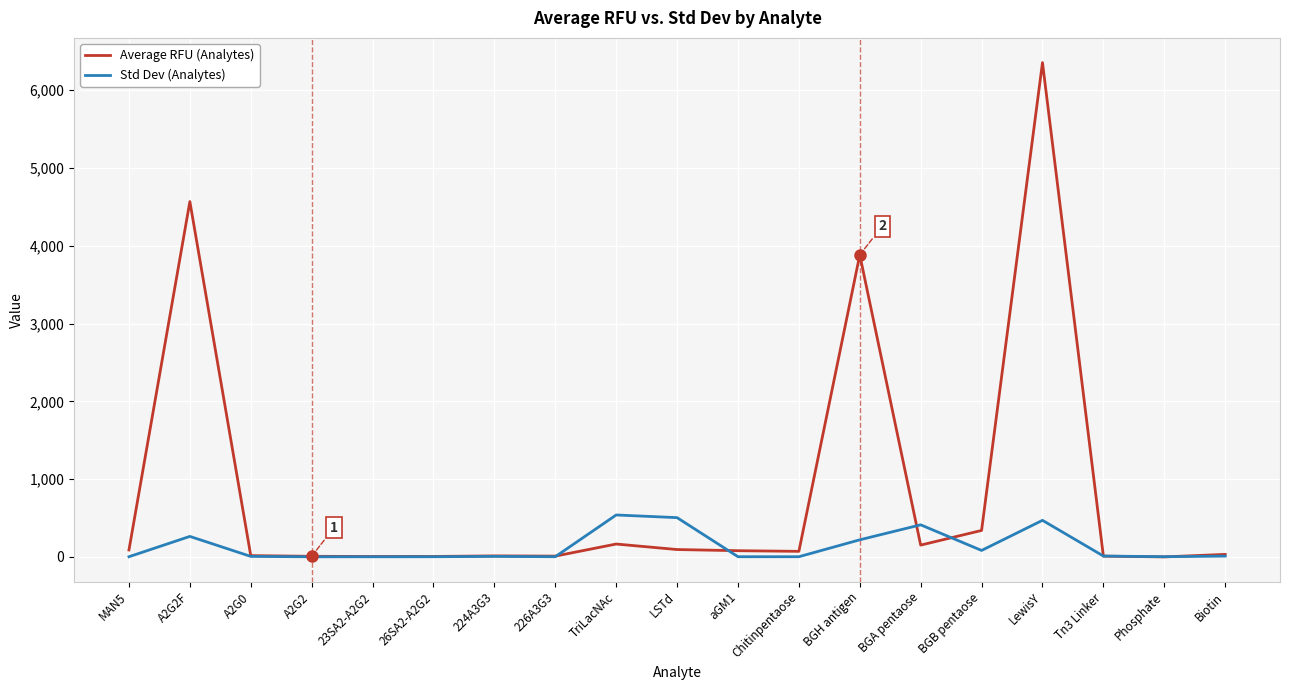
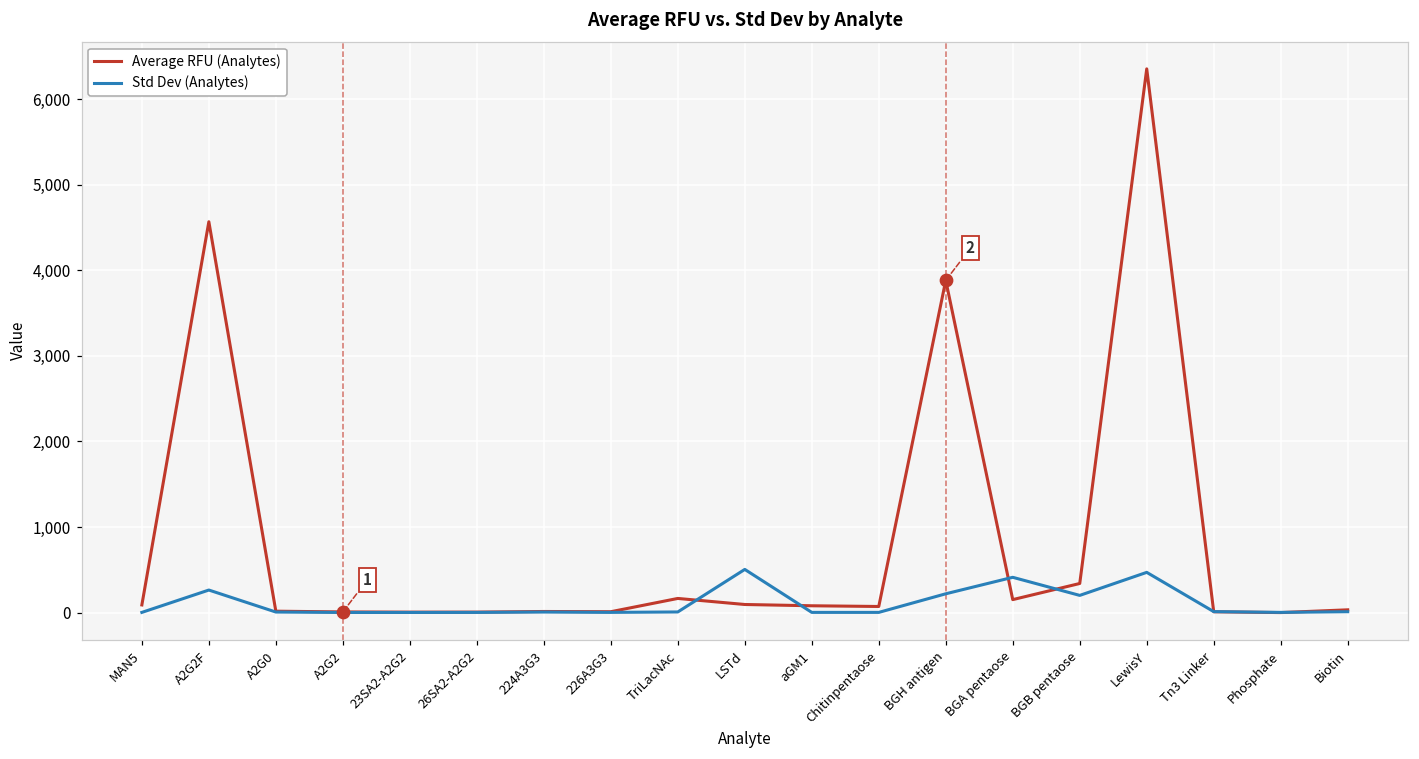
Std Dev (Analytes), TriLacNAc: 500 -> 0
Std Dev (Analytes), BGB pentaose: 100 -> 200
